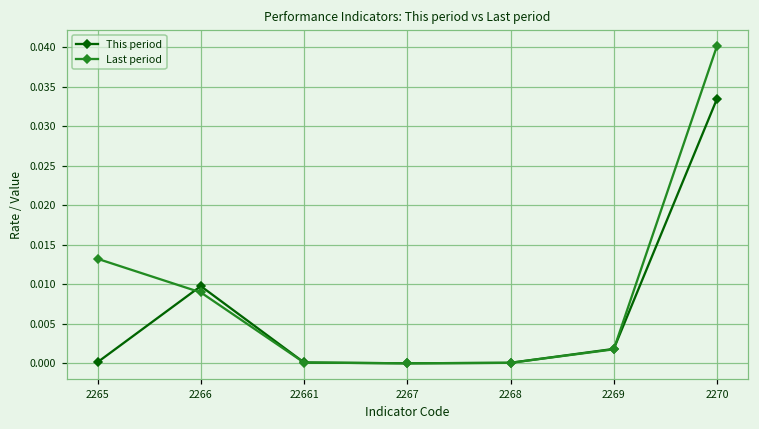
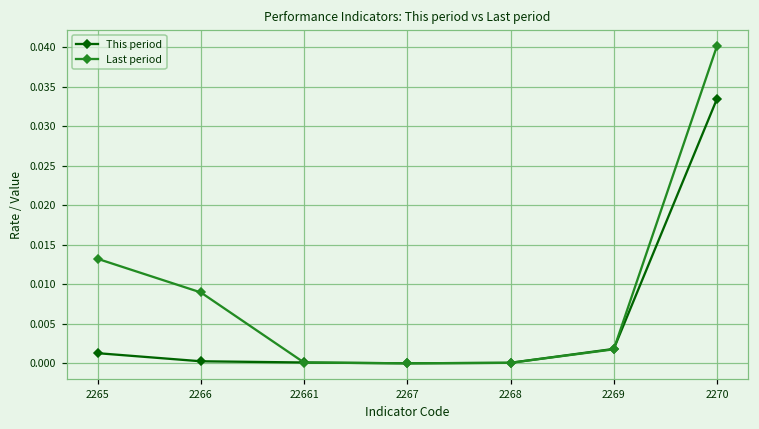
This period, 2265: 0.000 -> 0.001
This period, 2266: 0.010 -> 0.000
